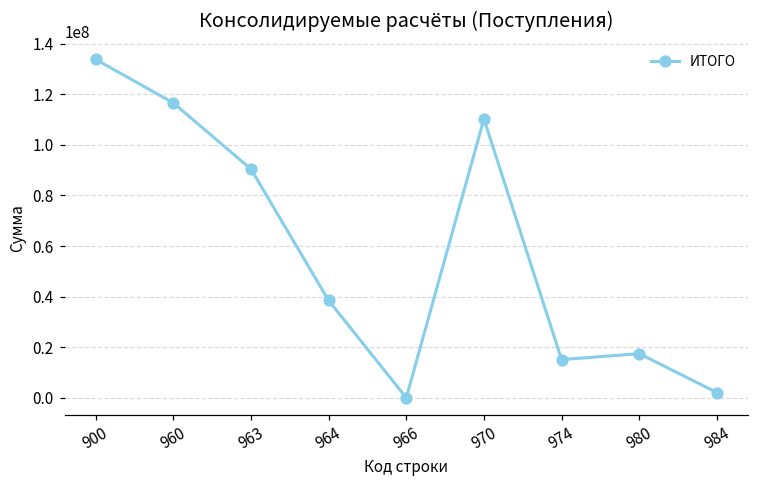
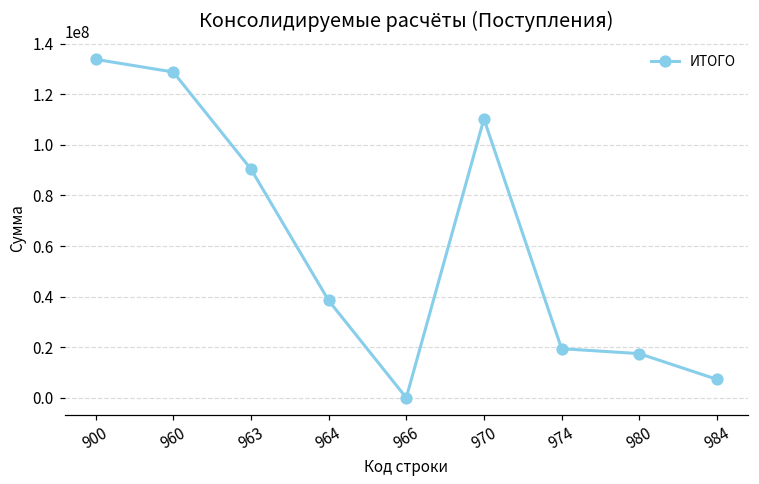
960: 117000000 -> 129000000
974: 15000000 -> 19000000
984: 2000000 -> 7000000
